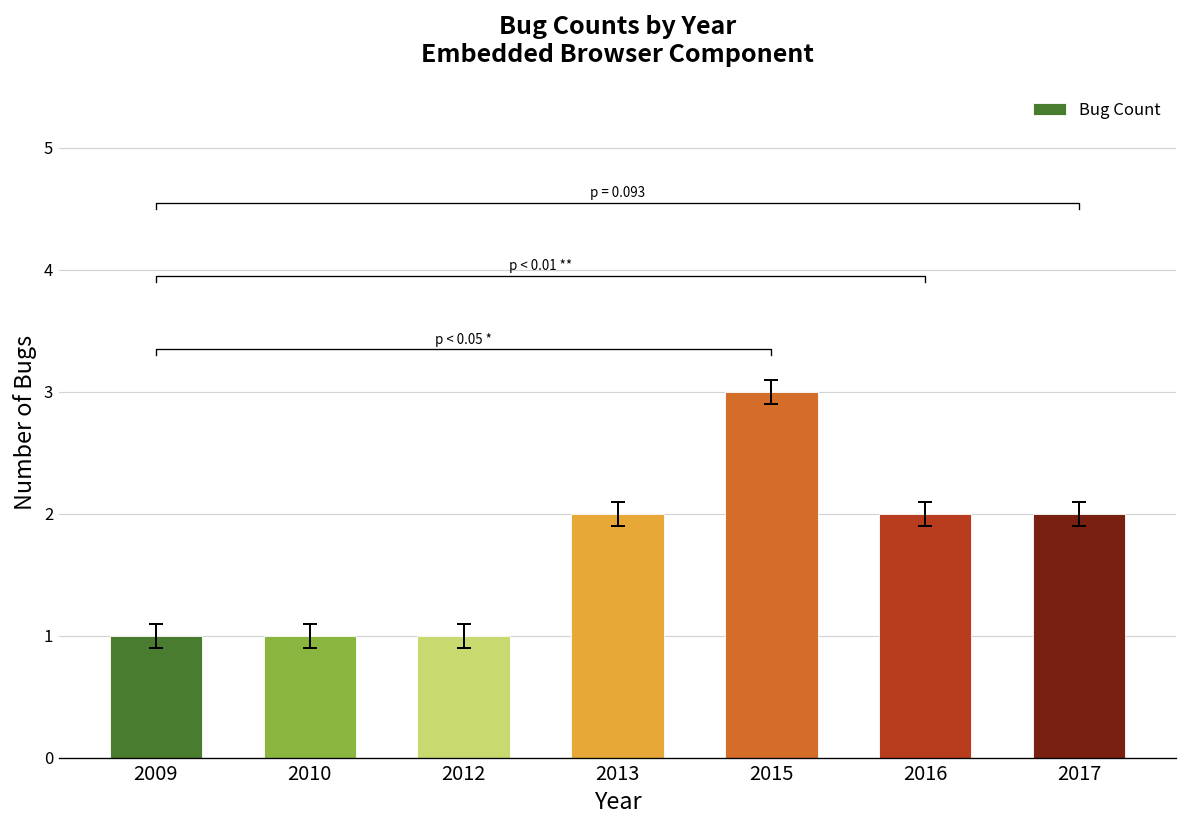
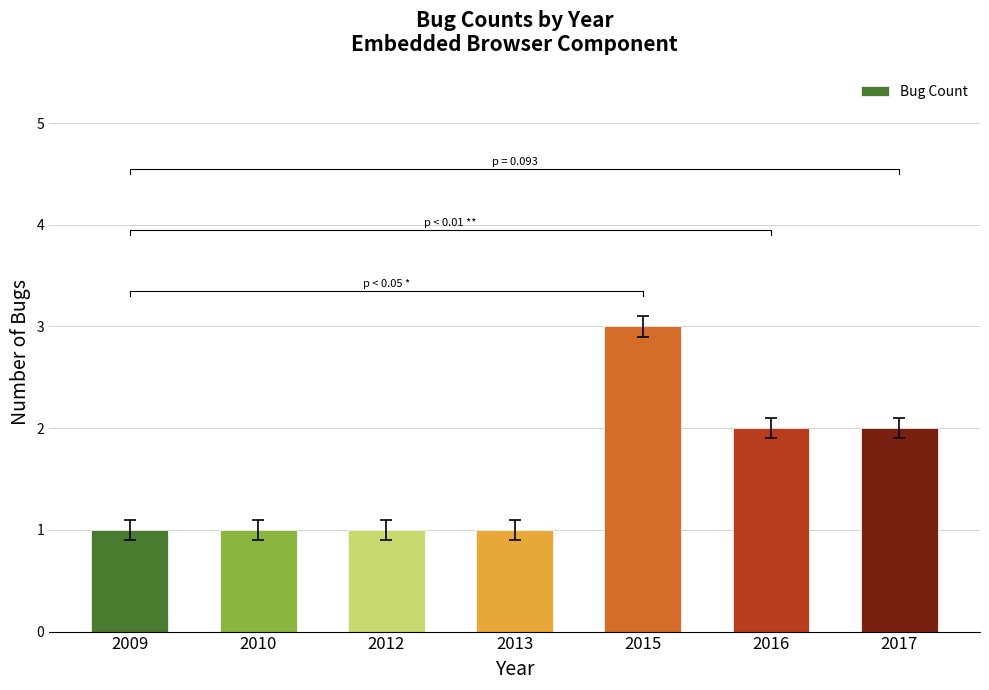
Bug Count, 2013: 2 -> 1
